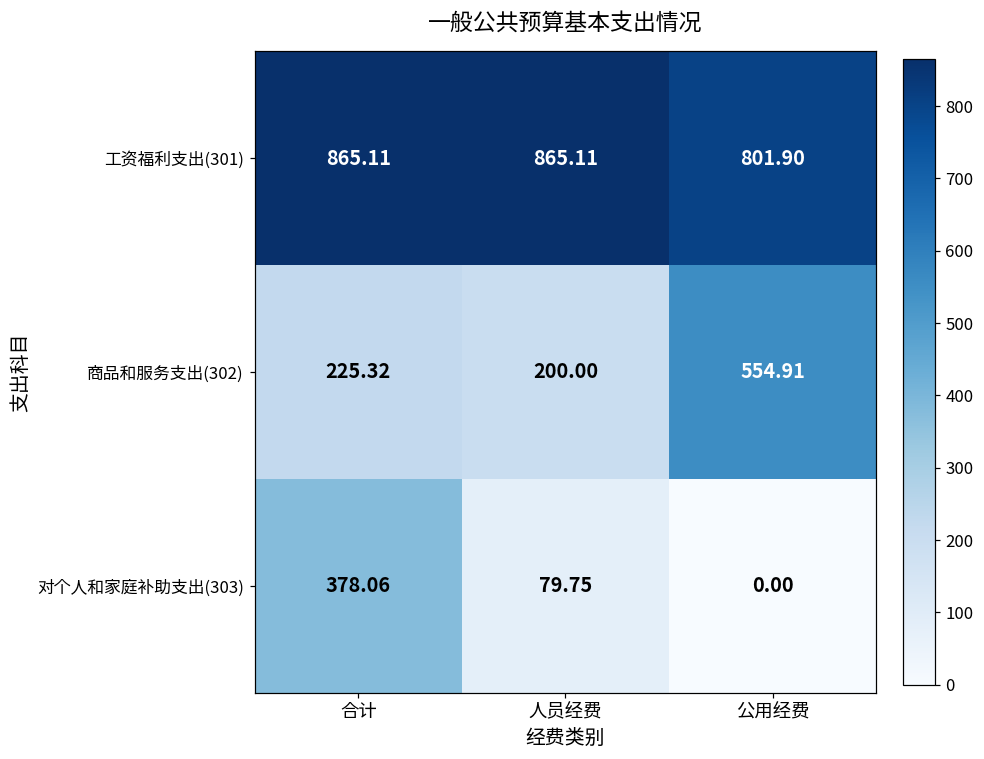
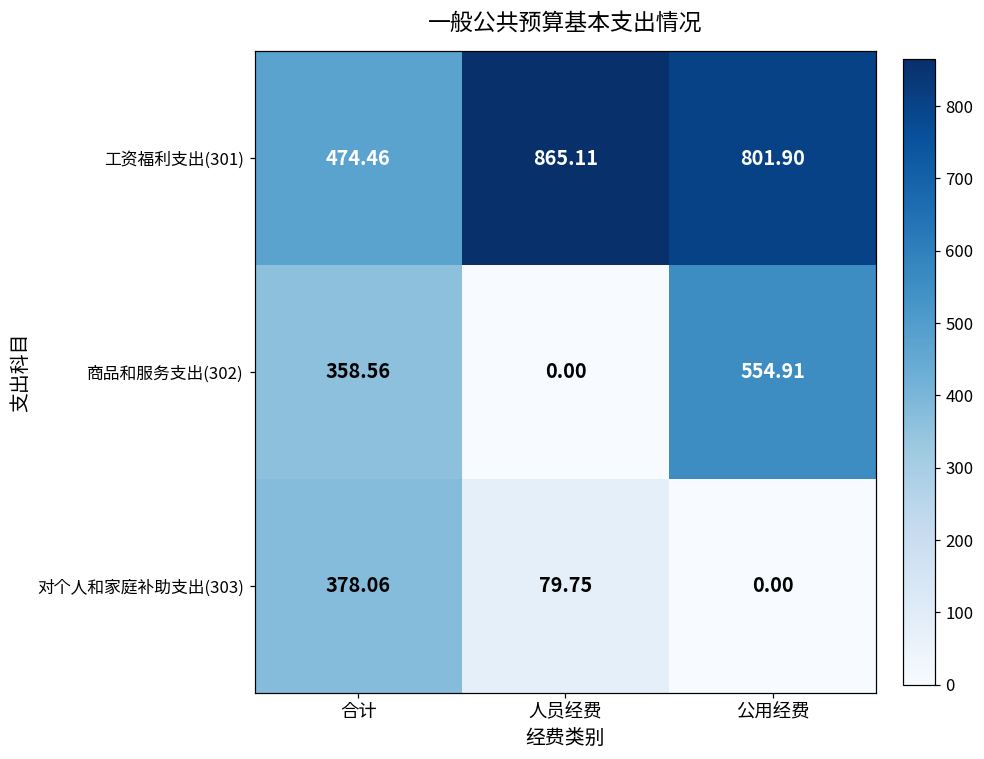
工资福利支出(301), 合计: 865.11 -> 474.46
商品和服务支出(302), 合计: 225.32 -> 358.56
商品和服务支出(302), 人员经费: 200.00 -> 0.00
